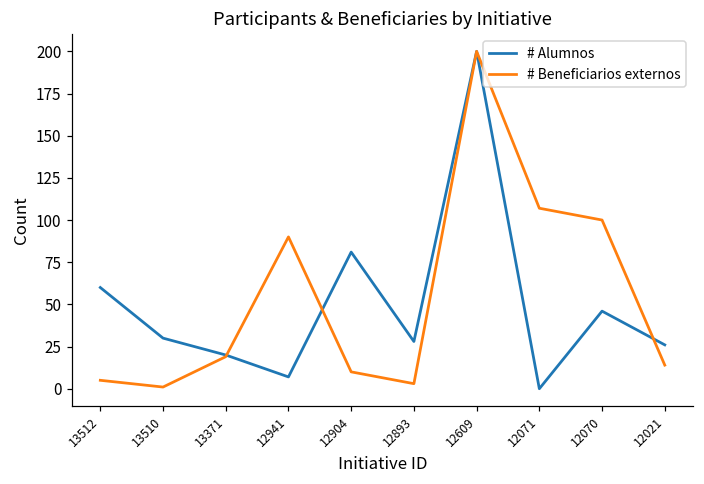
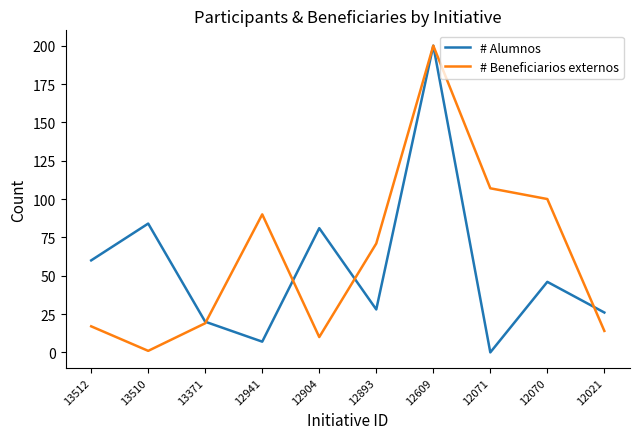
# Beneficiarios externos, 13512: 5 -> 17
# Alumnos, 13510: 30 -> 84
# Beneficiarios externos, 12893: 3 -> 71
